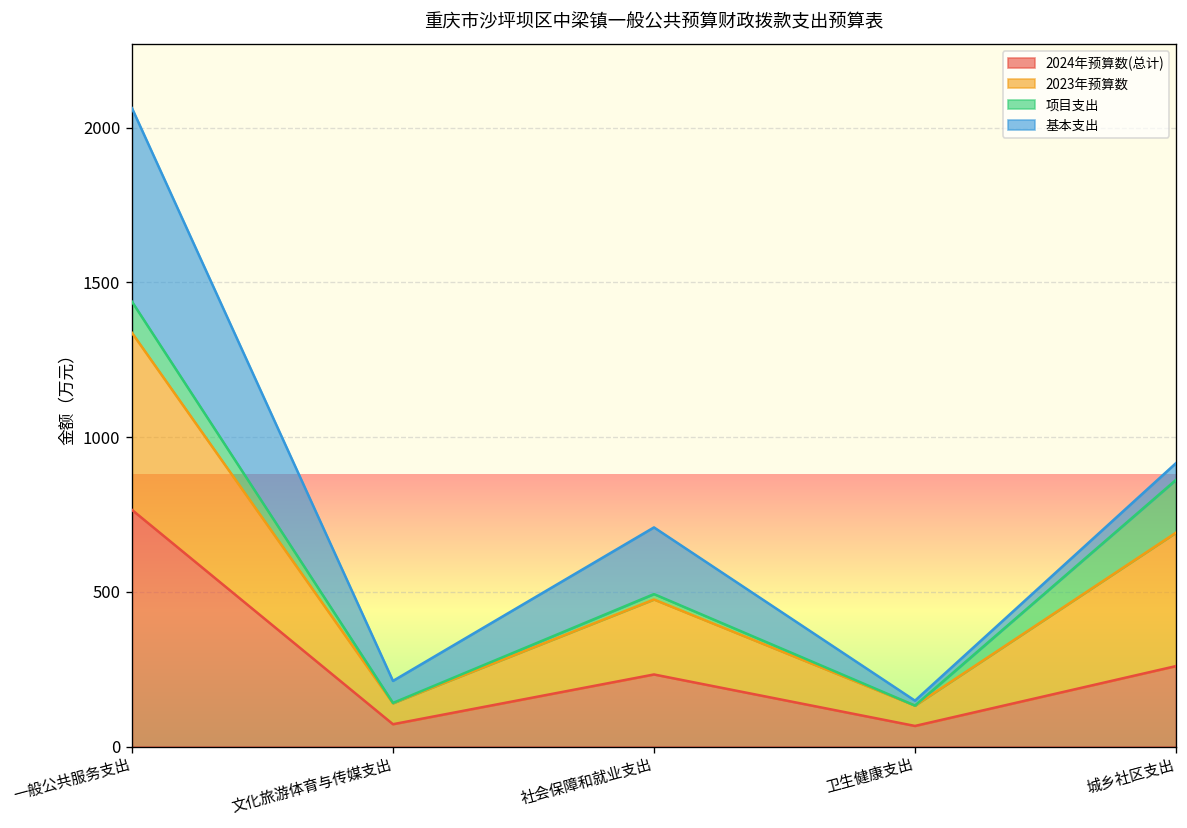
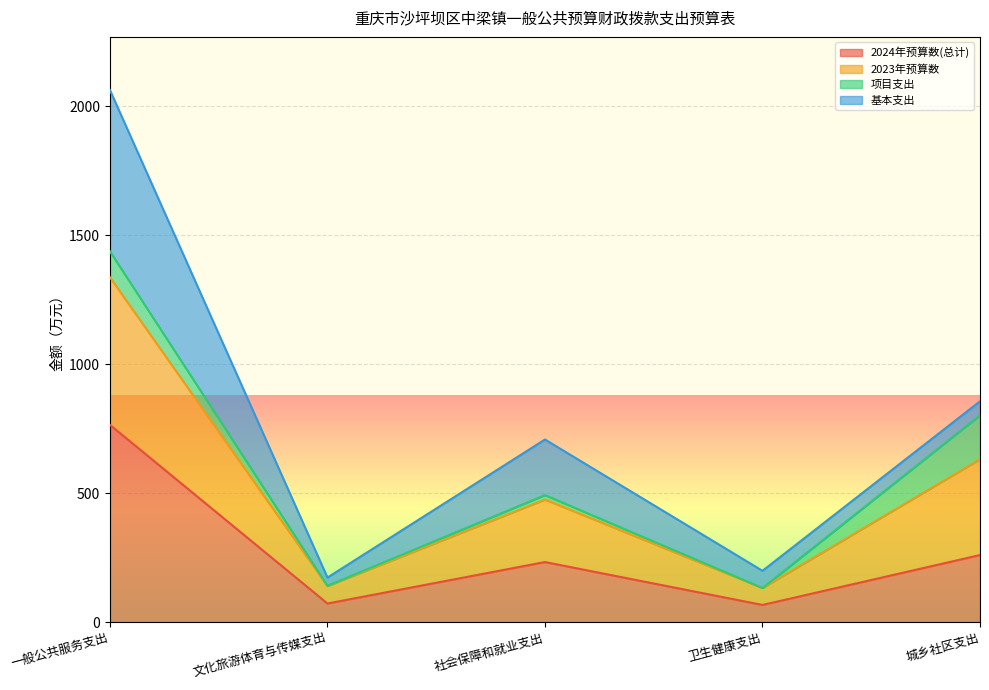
基本支出, 文化旅游体育与传媒支出: 70 -> 30
基本支出, 卫生健康支出: 20 -> 70
2023年预算数, 城乡社区支出: 430 -> 370
